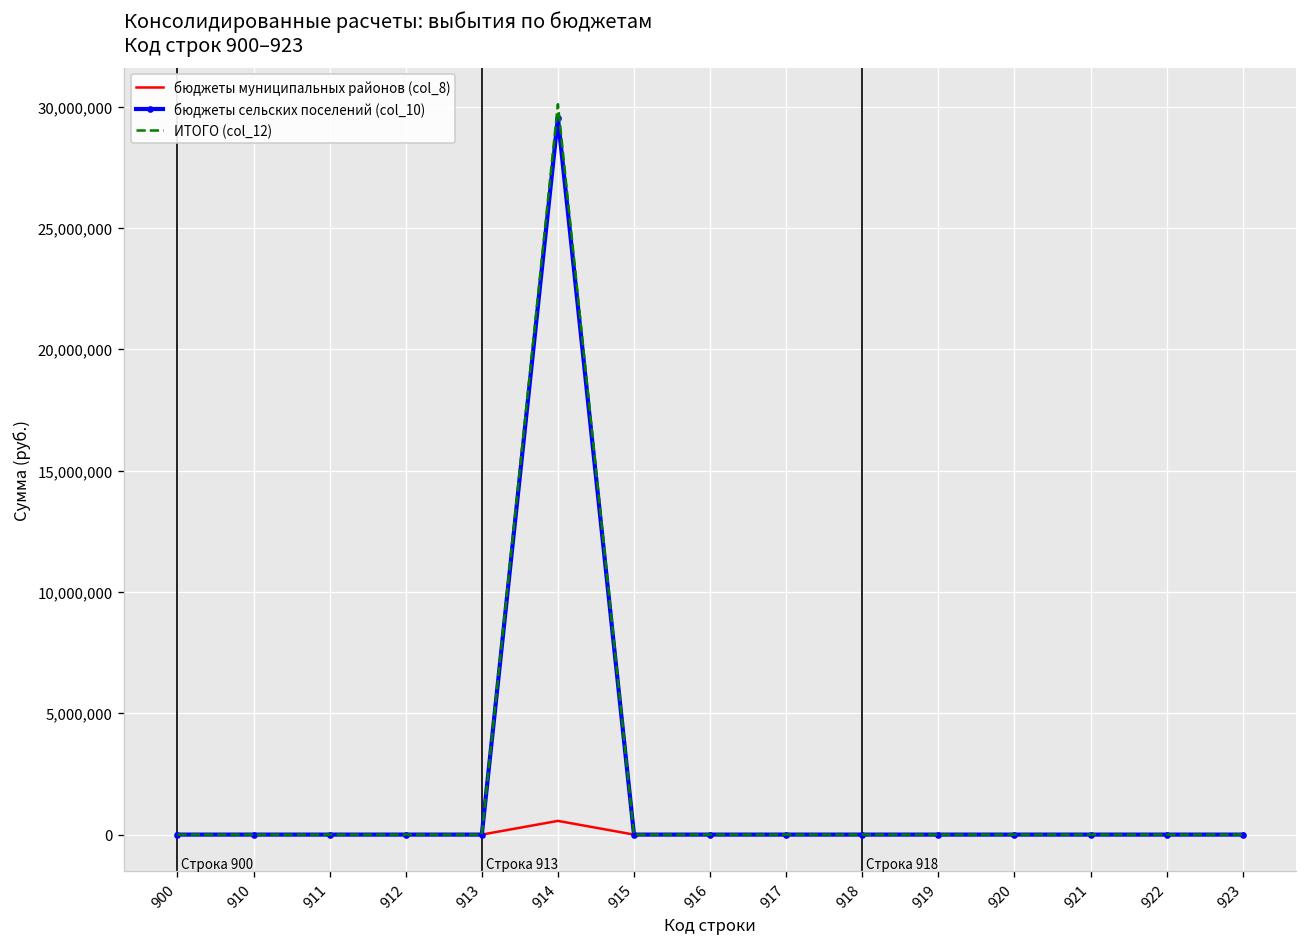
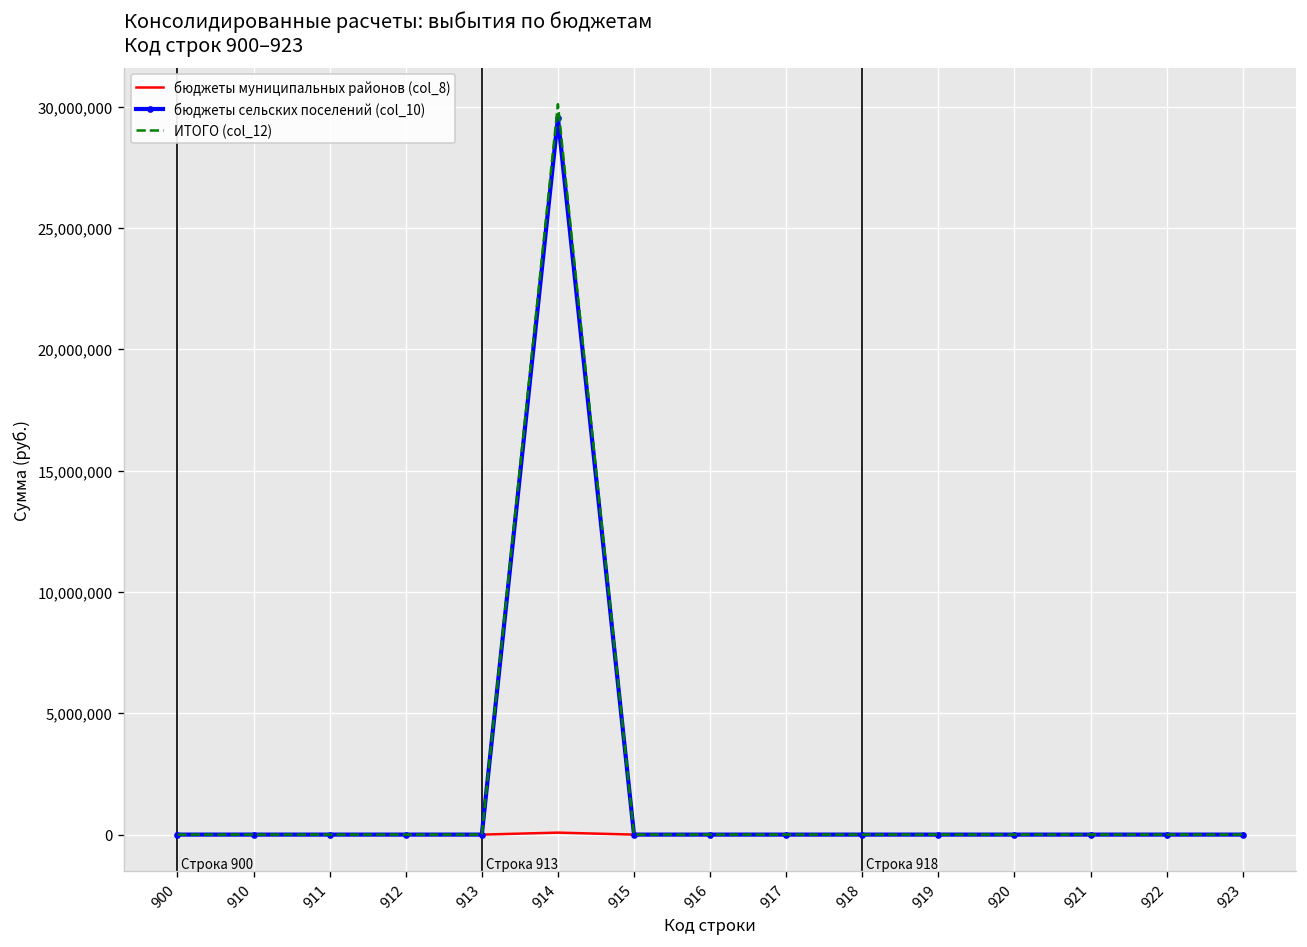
бюджеты муниципальных районов (col_8), 914: 600,000 -> 100,000
